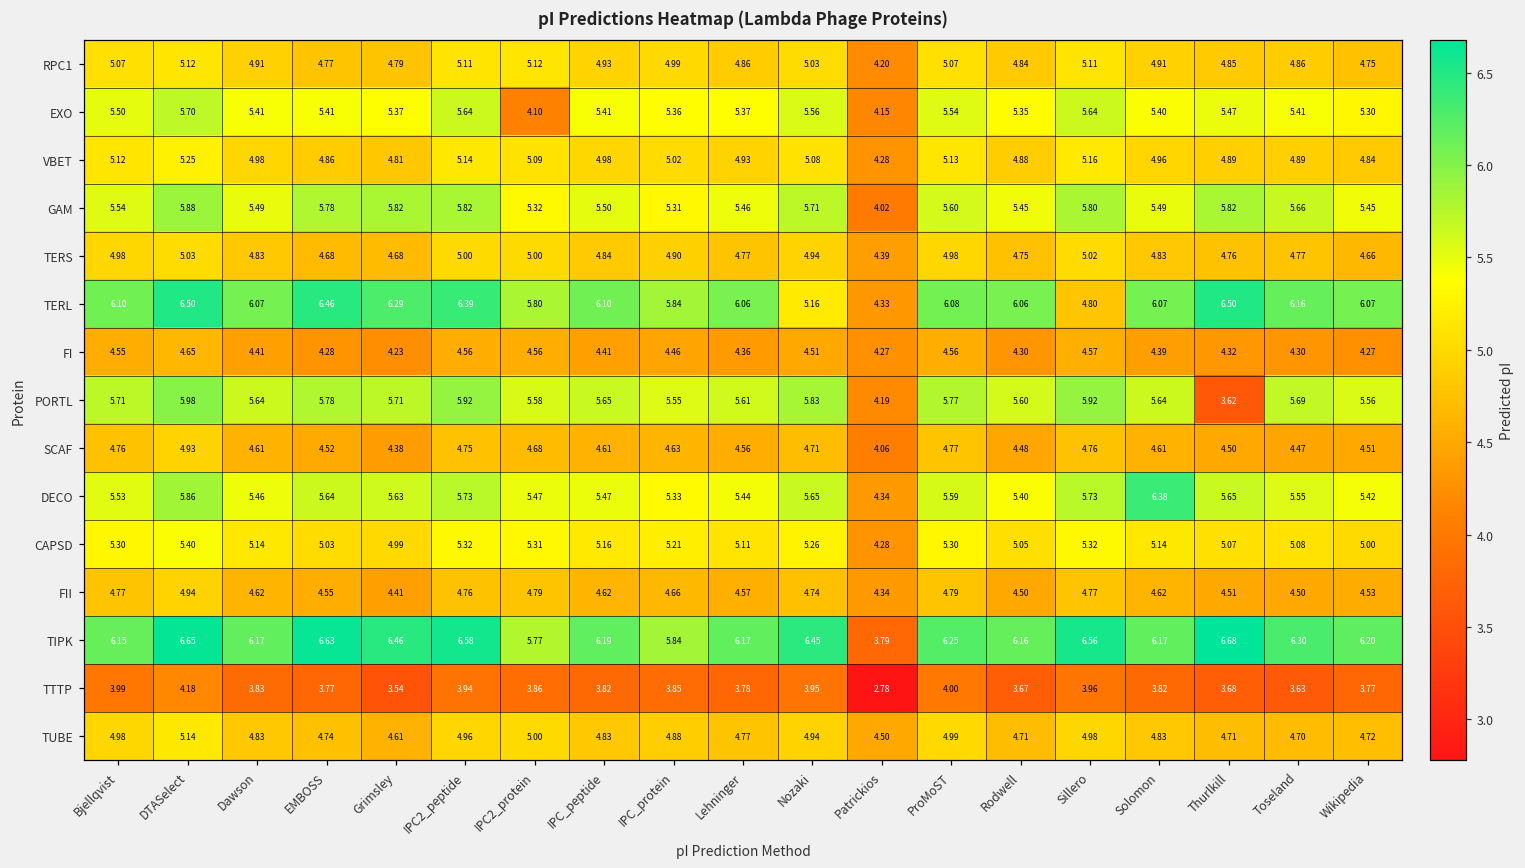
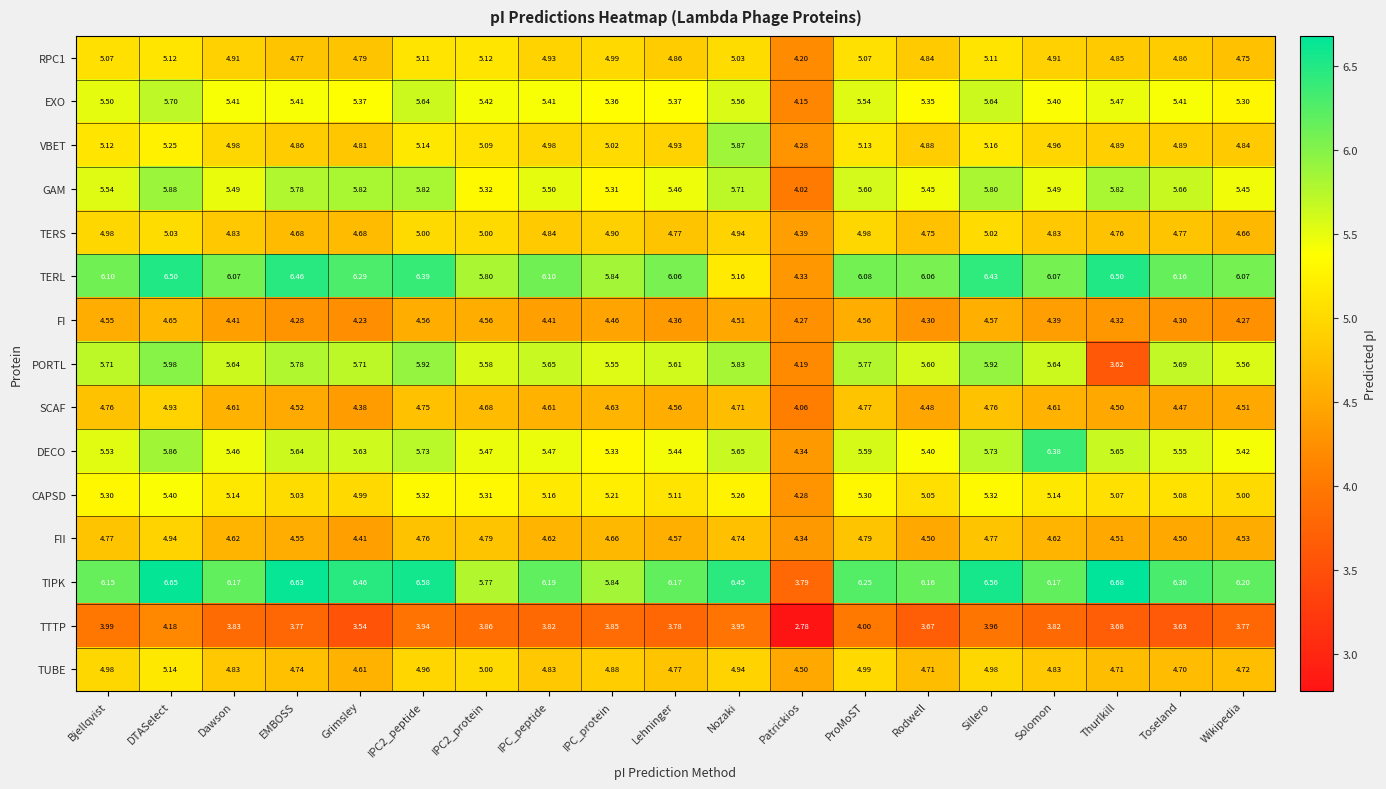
EXO, IPC2_protein: 4.10 -> 5.42
VBET, Nozaki: 5.08 -> 5.87
TERL, Sillero: 4.80 -> 6.43
